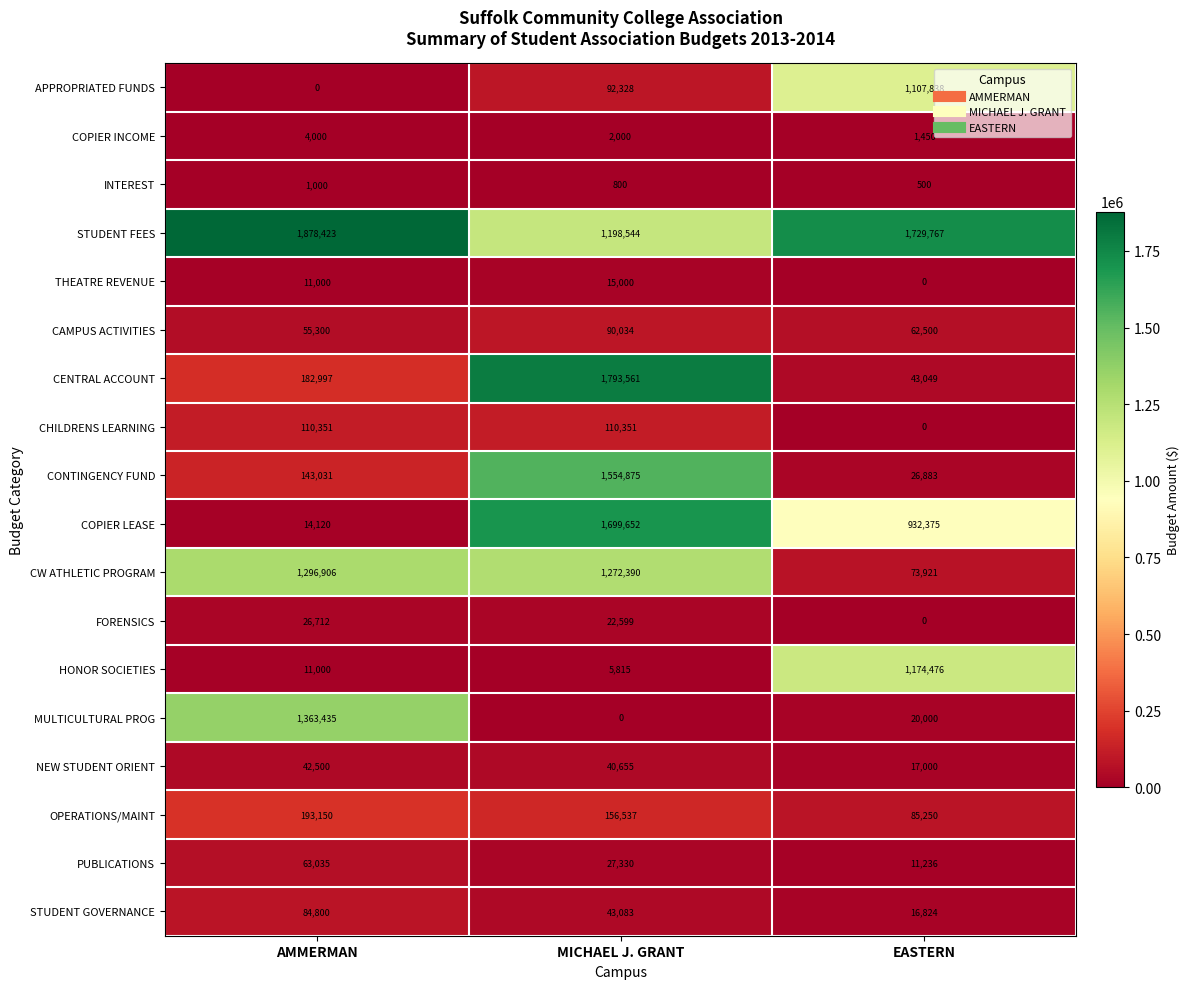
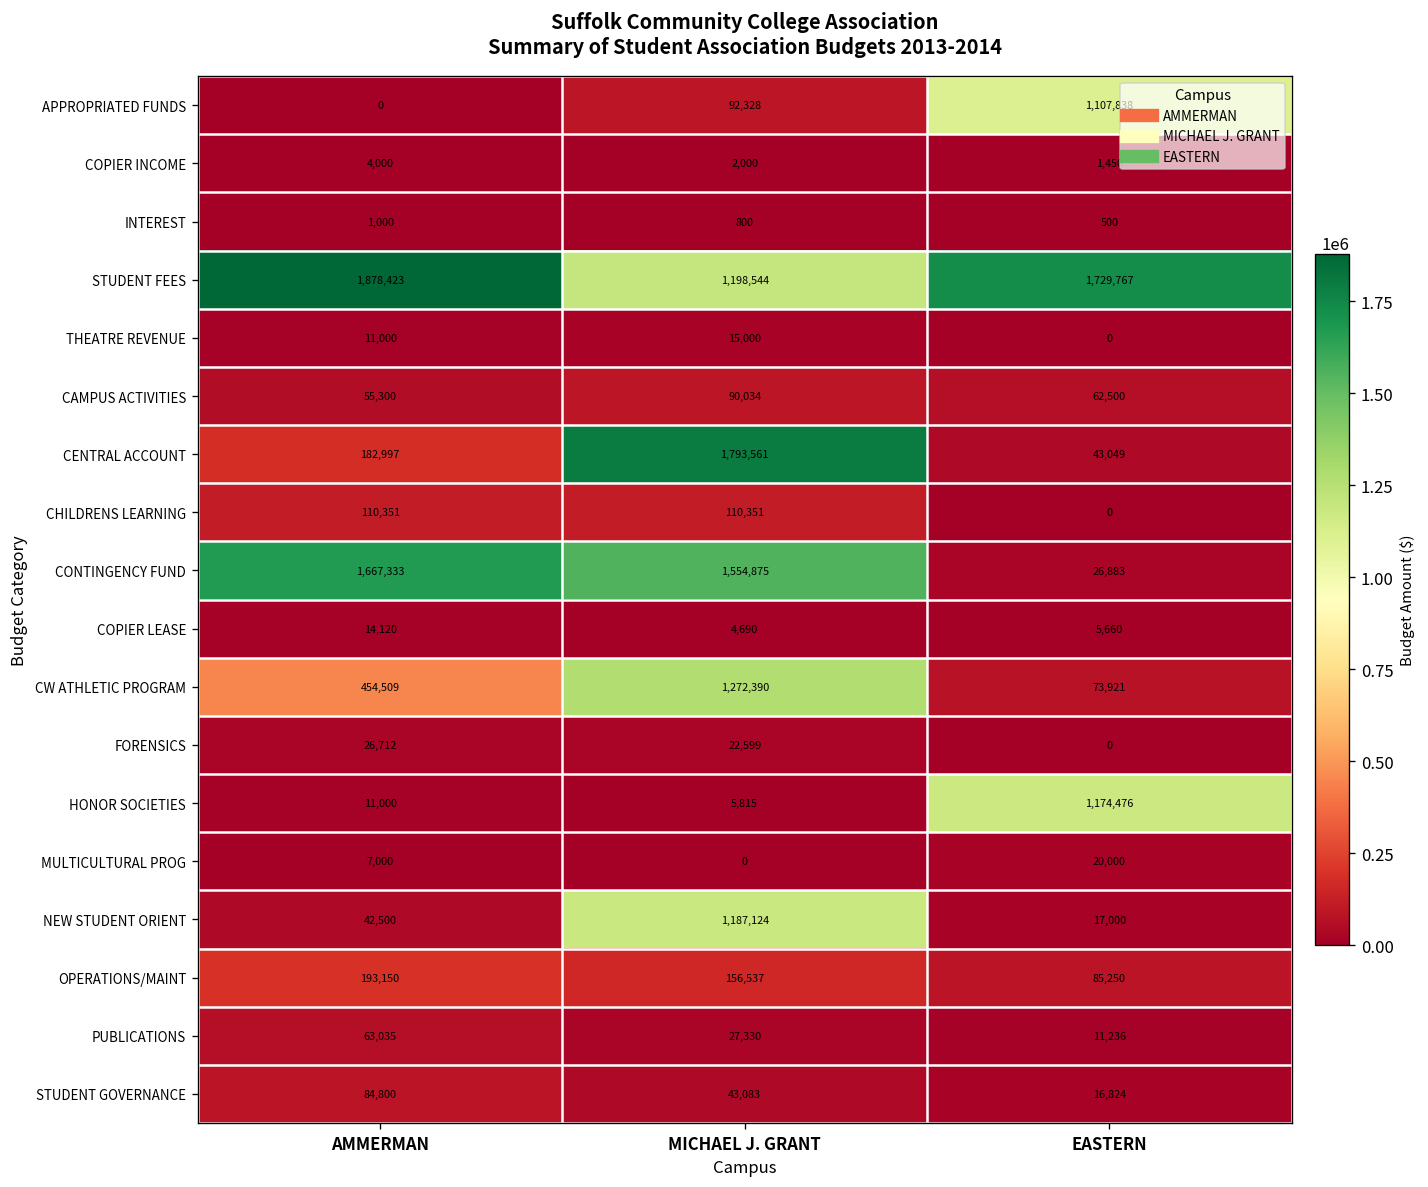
CONTINGENCY FUND, AMMERMAN: 143,031 -> 1,667,333
COPIER LEASE, MICHAEL J. GRANT: 1,699,652 -> 4,690
COPIER LEASE, EASTERN: 932,375 -> 5,660
CW ATHLETIC PROGRAM, AMMERMAN: 1,296,906 -> 454,509
MULTICULTURAL PROG, AMMERMAN: 1,363,435 -> 7,000
NEW STUDENT ORIENT, MICHAEL J. GRANT: 40,655 -> 1,187,124
